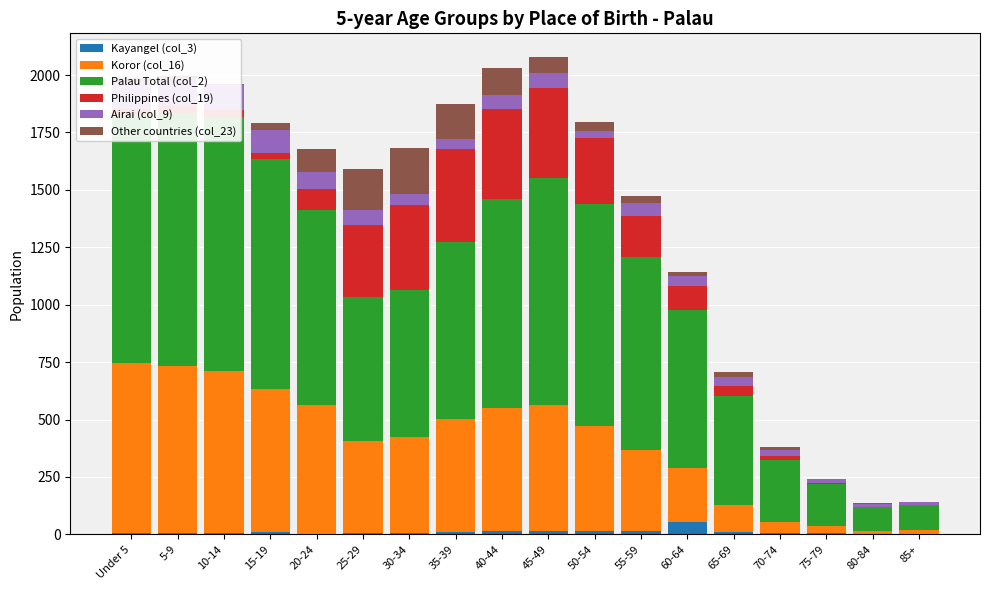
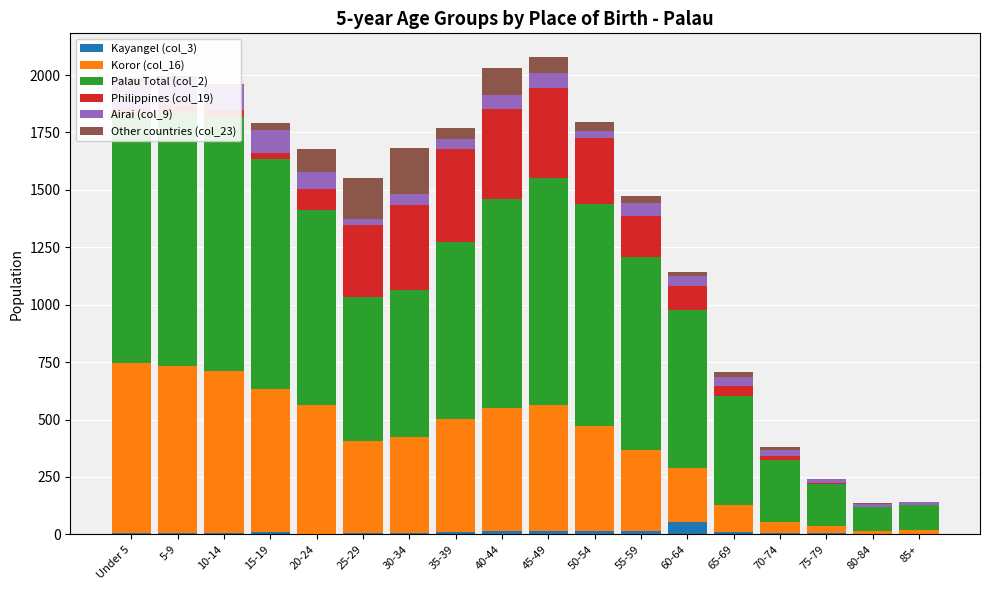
Airai (col_9), 25-29: 70 -> 30
Other countries (col_23), 35-39: 160 -> 50
